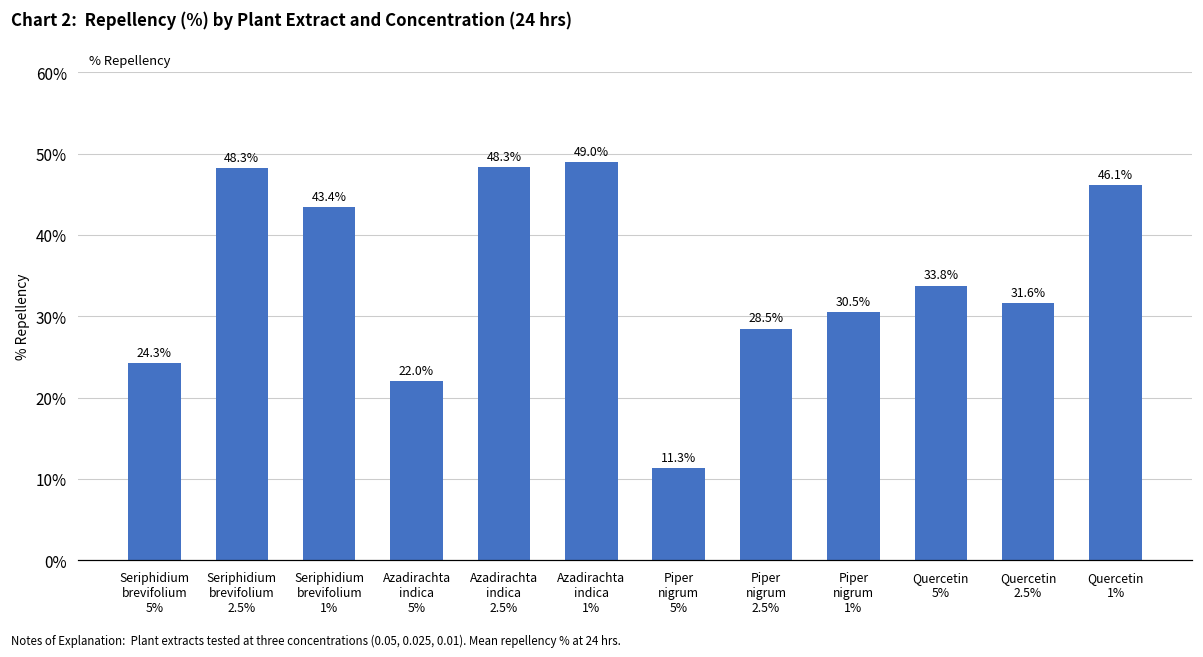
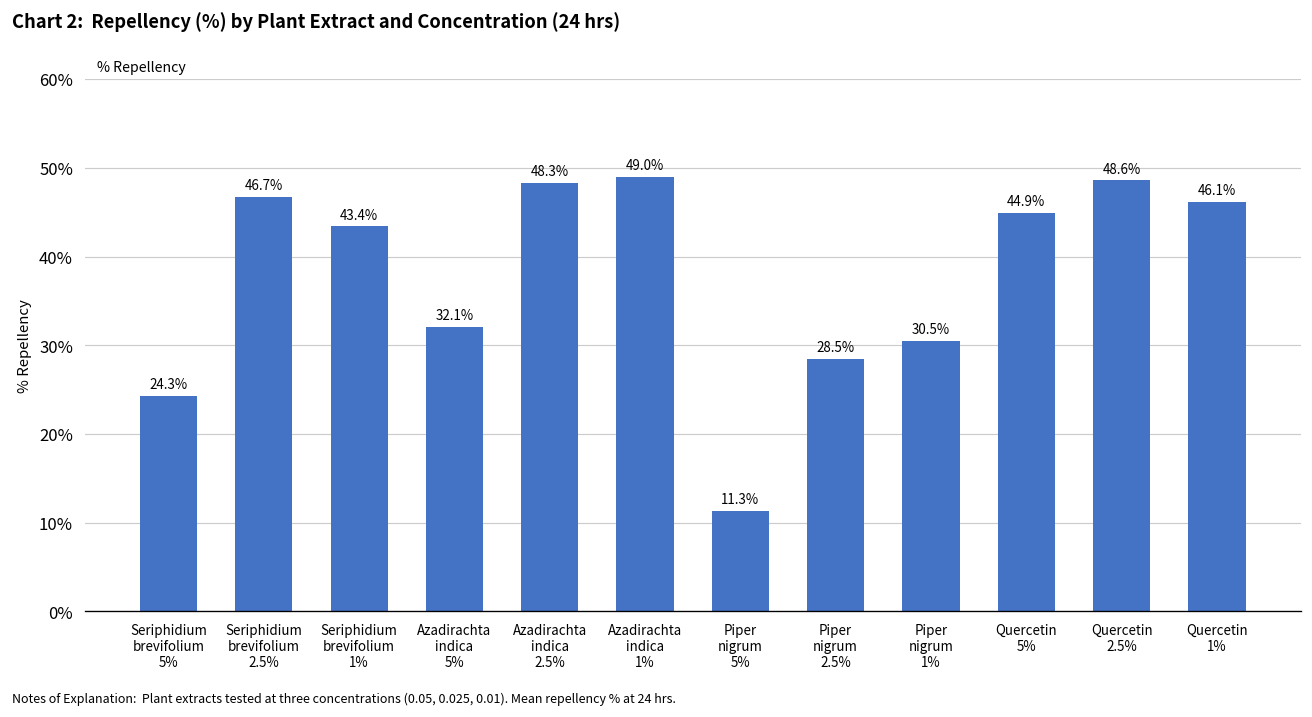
Seriphidium brevifolium 2.5%: 48.3% -> 46.7%
Azadirachta indica 5%: 22.0% -> 32.1%
Quercetin 5%: 33.8% -> 44.9%
Quercetin 2.5%: 31.6% -> 48.6%
